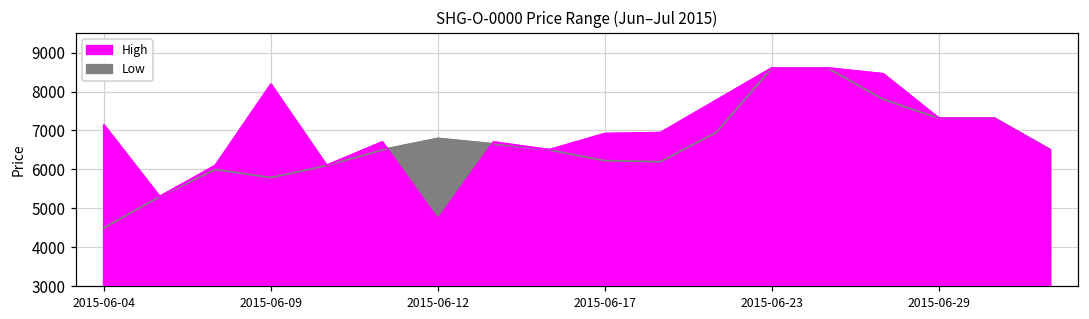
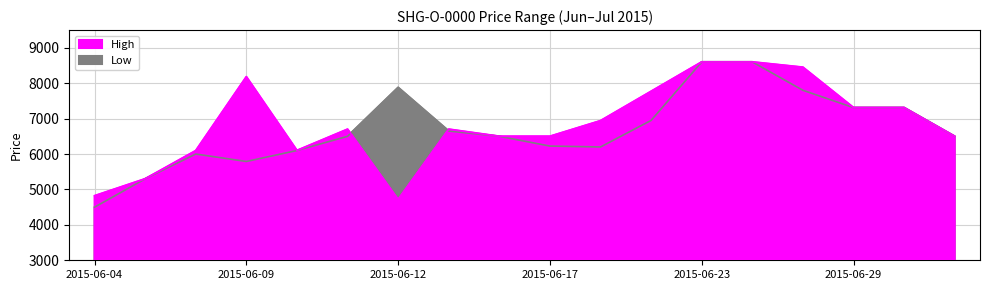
High, 2015-06-04: 7100 -> 4800
Low, 2015-06-12: 6800 -> 7900
High, 2015-06-17: 6900 -> 6500
